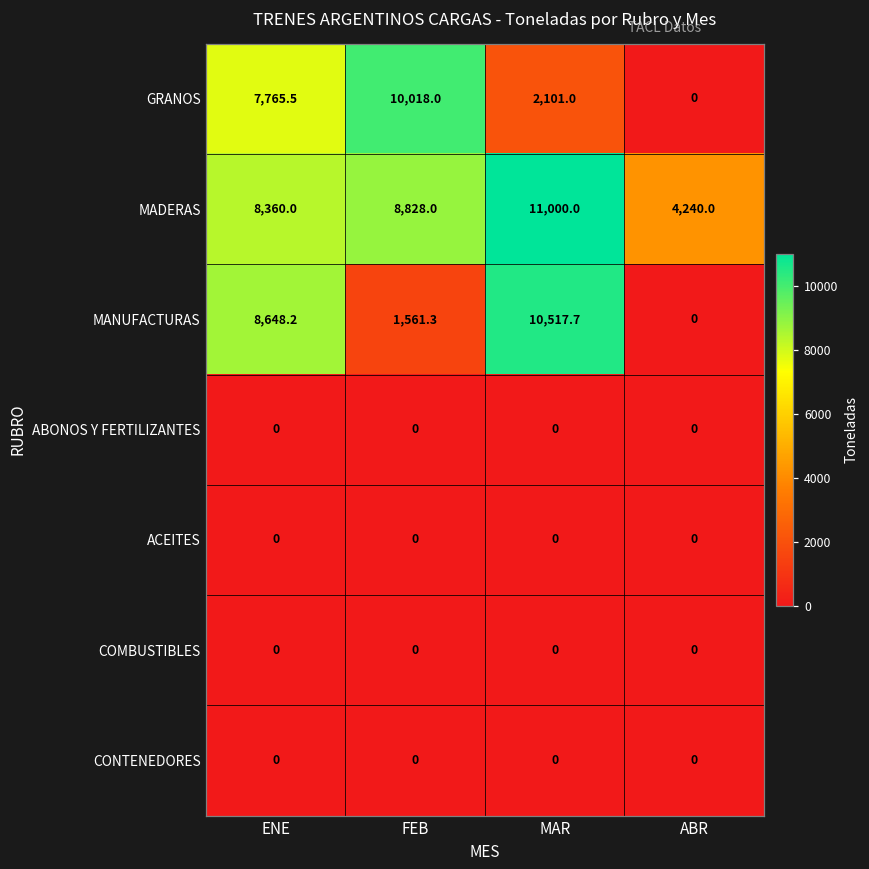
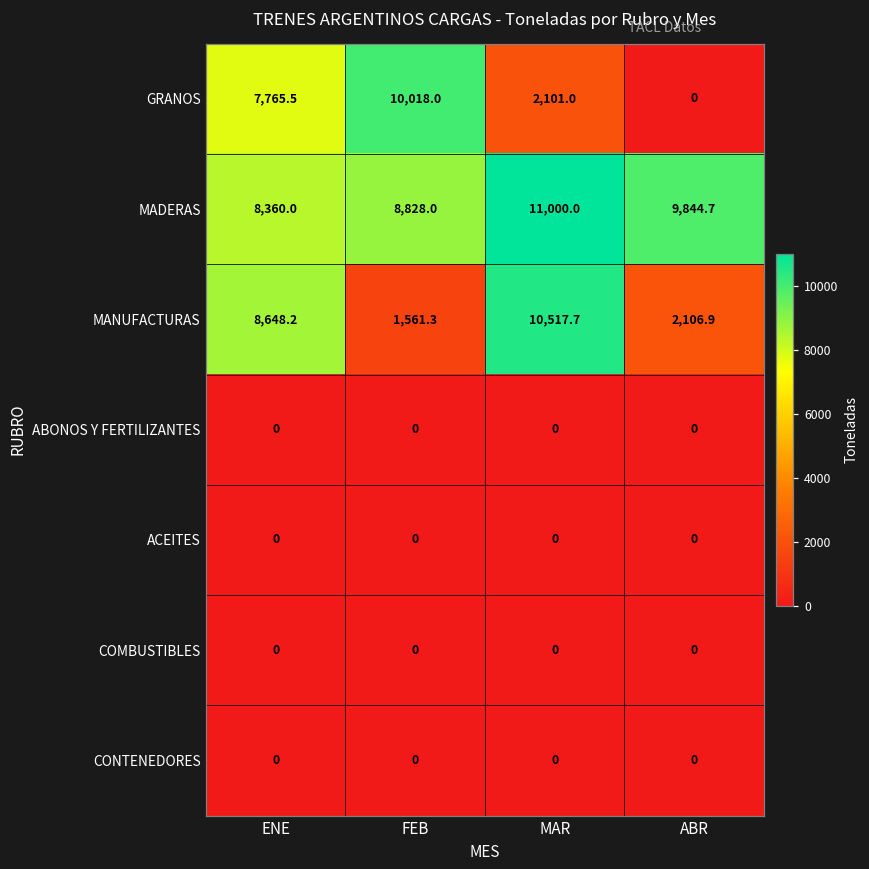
MADERAS, ABR: 4,240.0 -> 9,844.7
MANUFACTURAS, ABR: 0 -> 2,106.9
